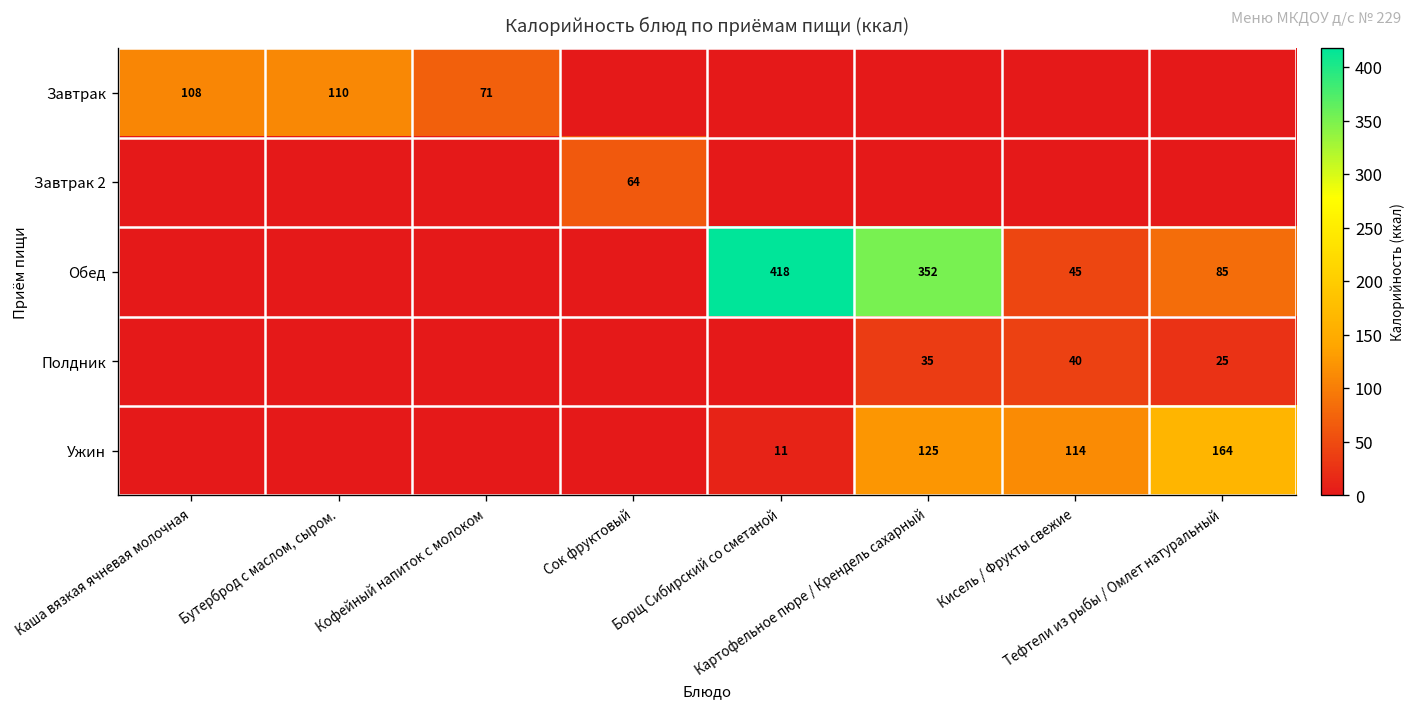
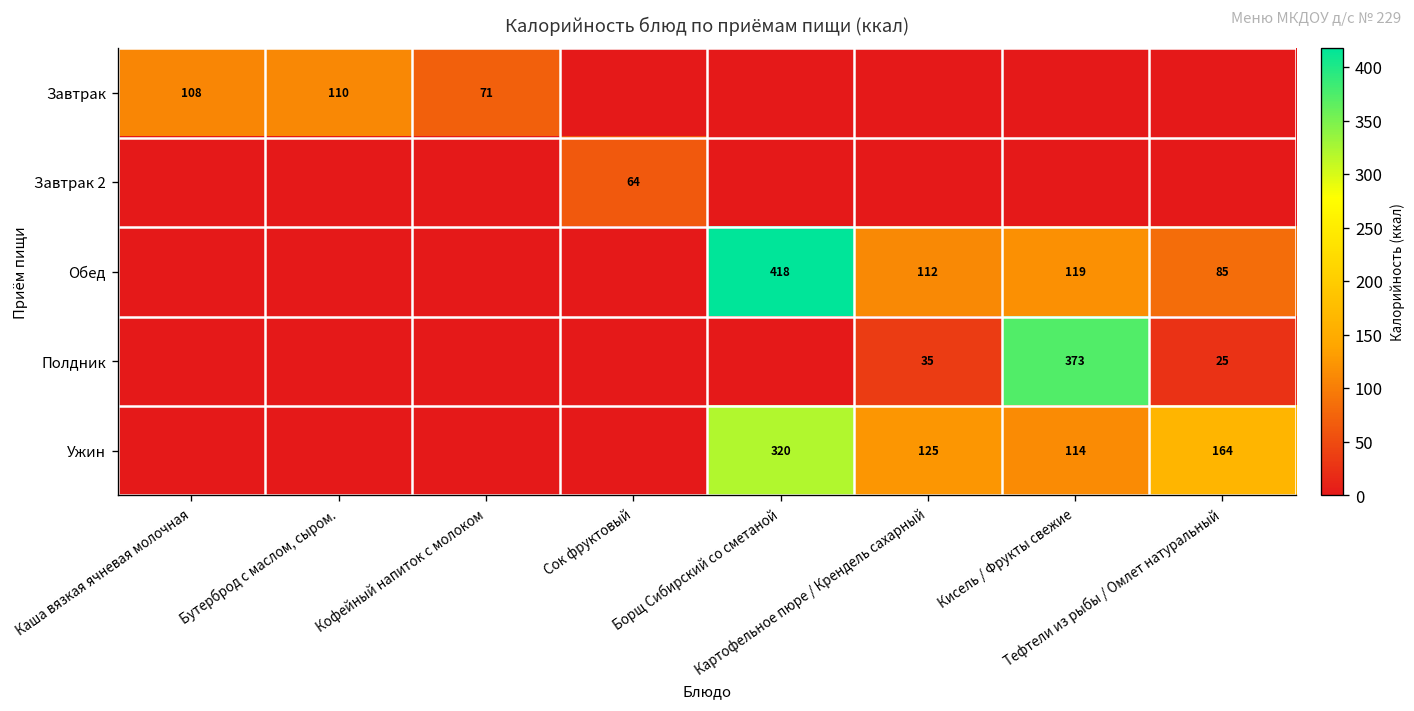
Обед, Картофельное пюре / Крендель сахарный: 352 -> 112
Обед, Кисель / Фрукты свежие: 45 -> 119
Полдник, Кисель / Фрукты свежие: 40 -> 373
Ужин, Борщ Сибирский со сметаной: 11 -> 320
